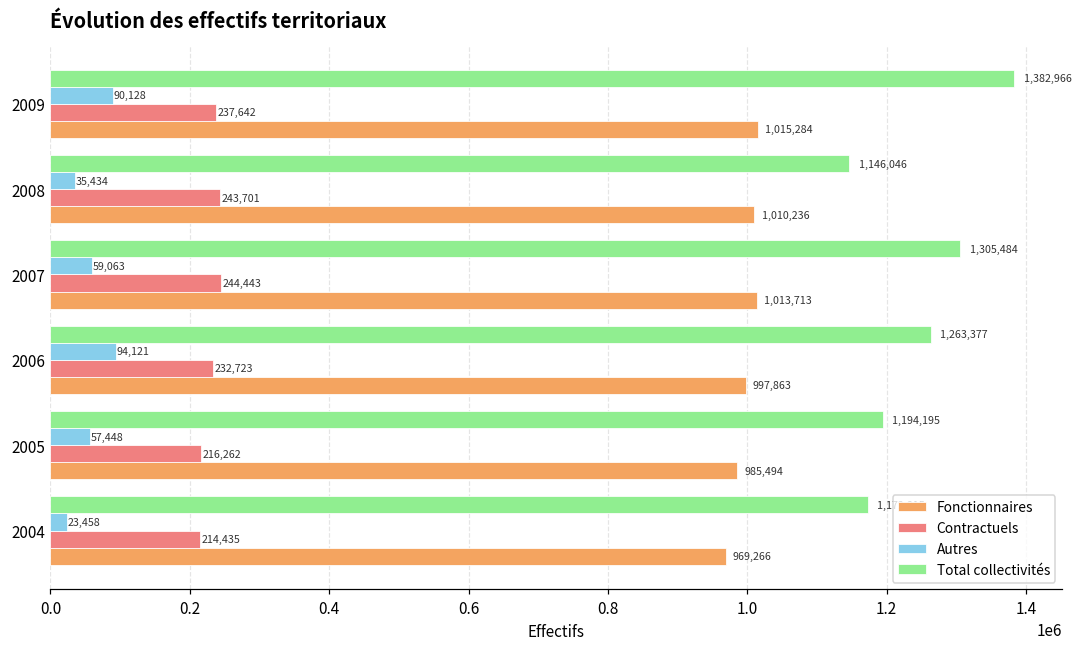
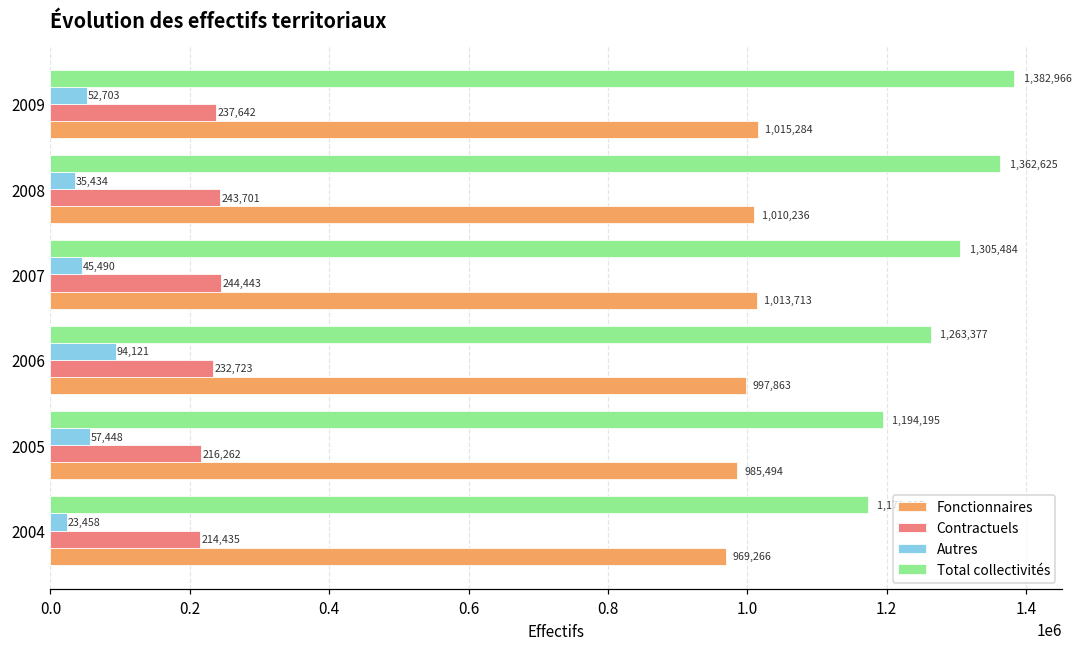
Autres, 2009: 90,128 -> 52,703
Total collectivités, 2008: 1,146,046 -> 1,362,625
Autres, 2007: 59,063 -> 45,490
